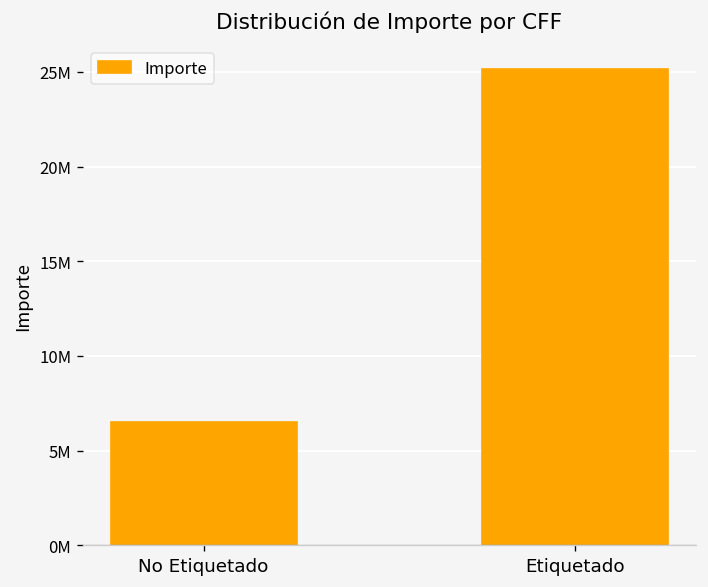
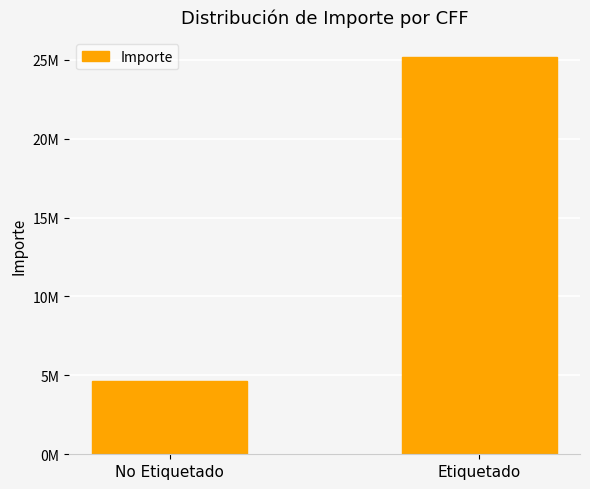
No Etiquetado: 6500000 -> 4700000
